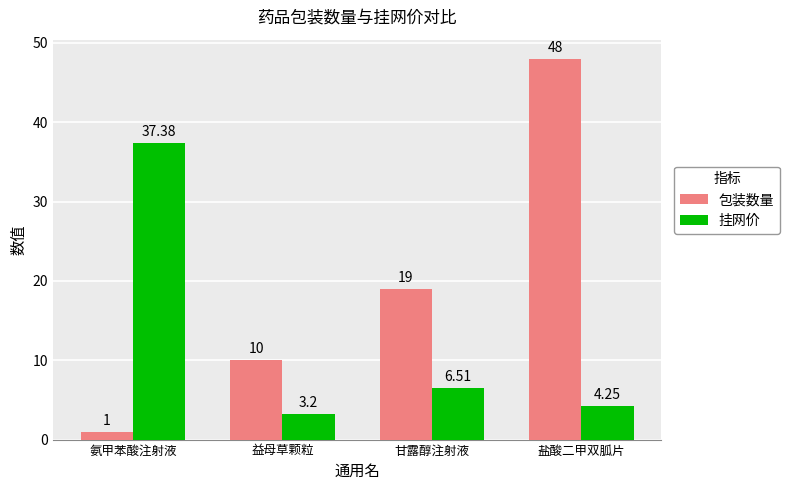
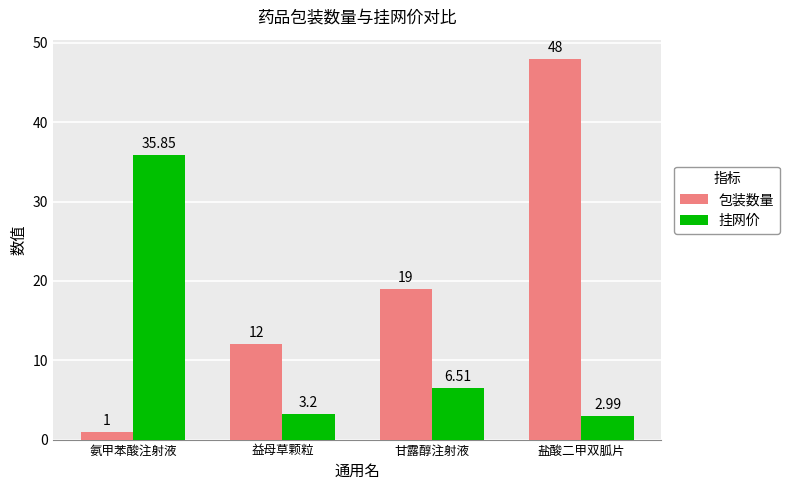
挂网价, 氨甲苯酸注射液: 37.38 -> 35.85
包装数量, 益母草颗粒: 10 -> 12
挂网价, 盐酸二甲双胍片: 4.25 -> 2.99
